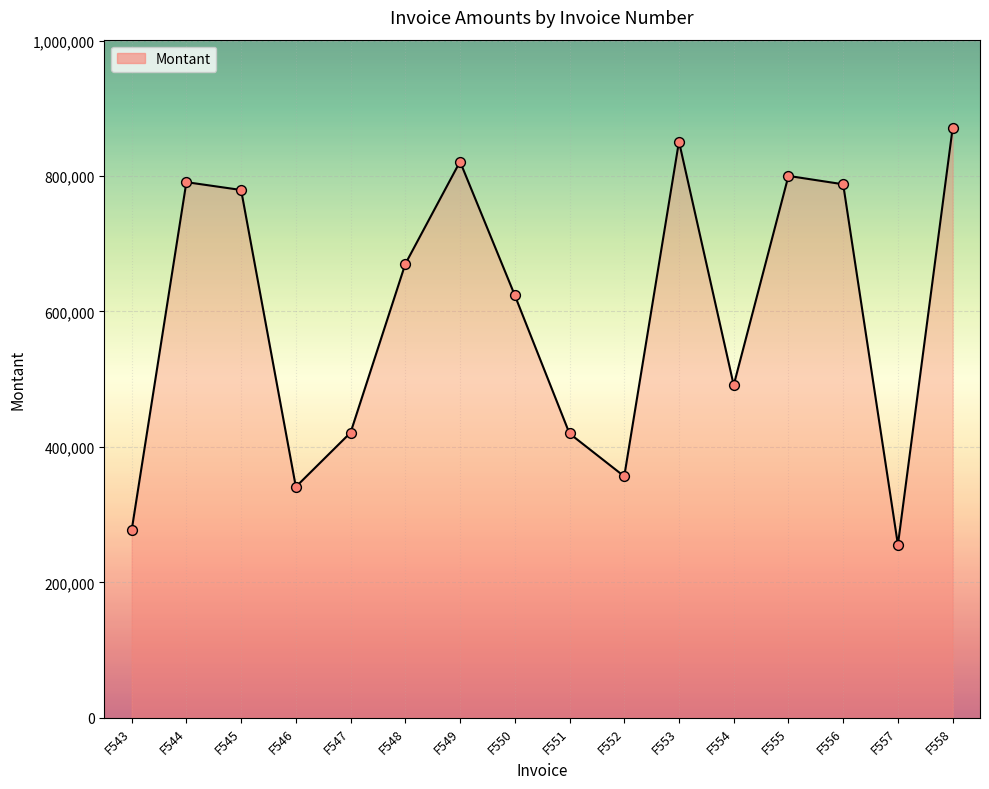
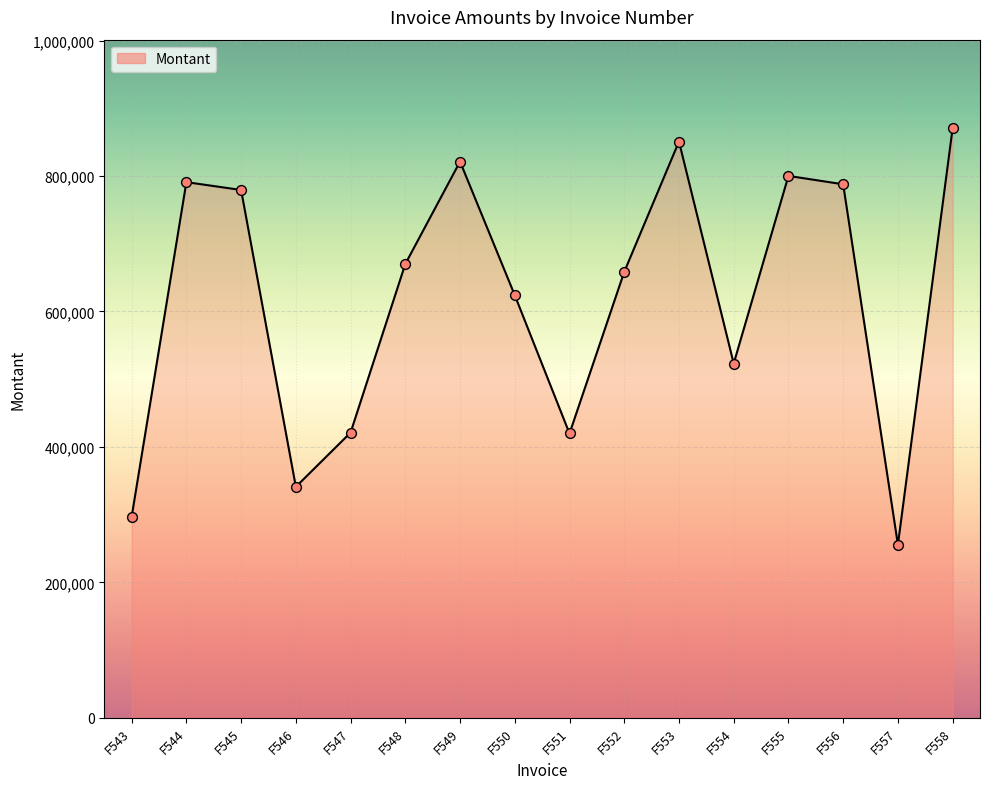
F543: 280,000 -> 300,000
F552: 360,000 -> 660,000
F554: 490,000 -> 520,000
